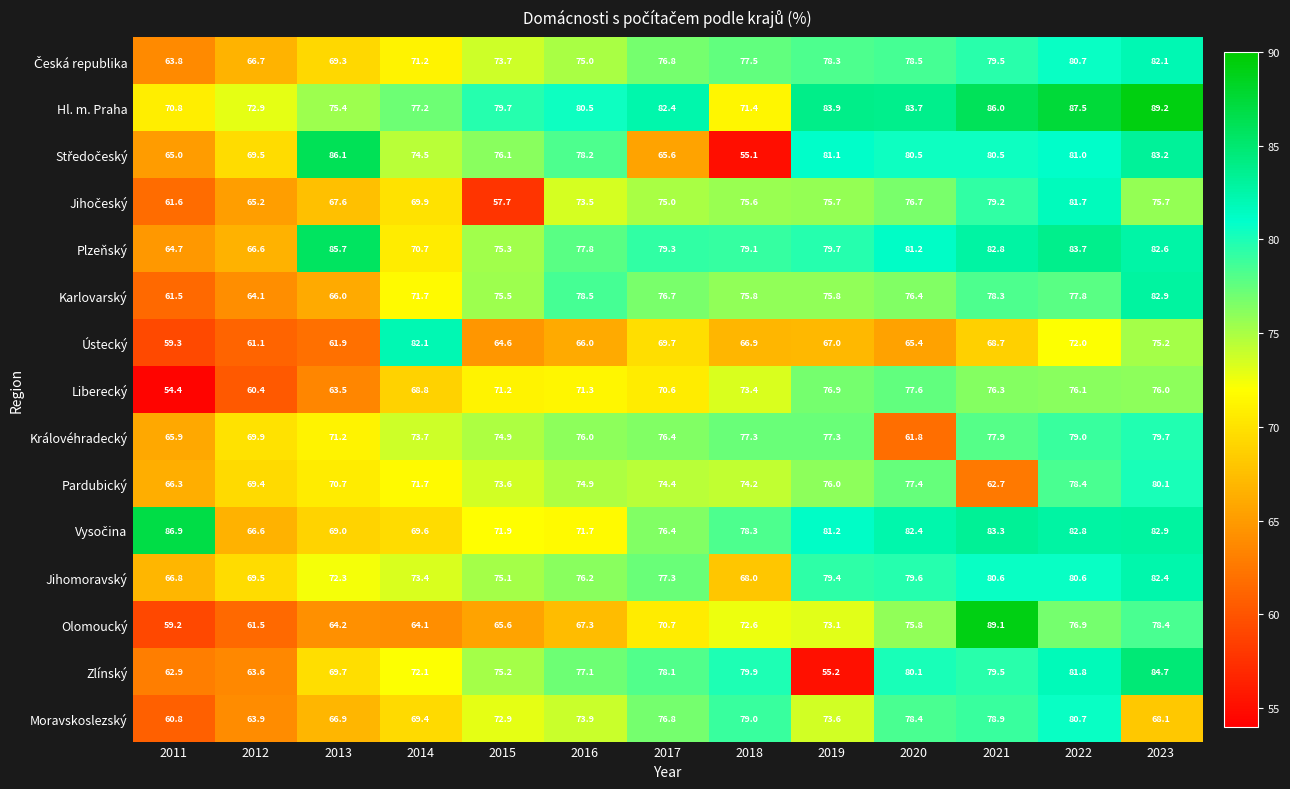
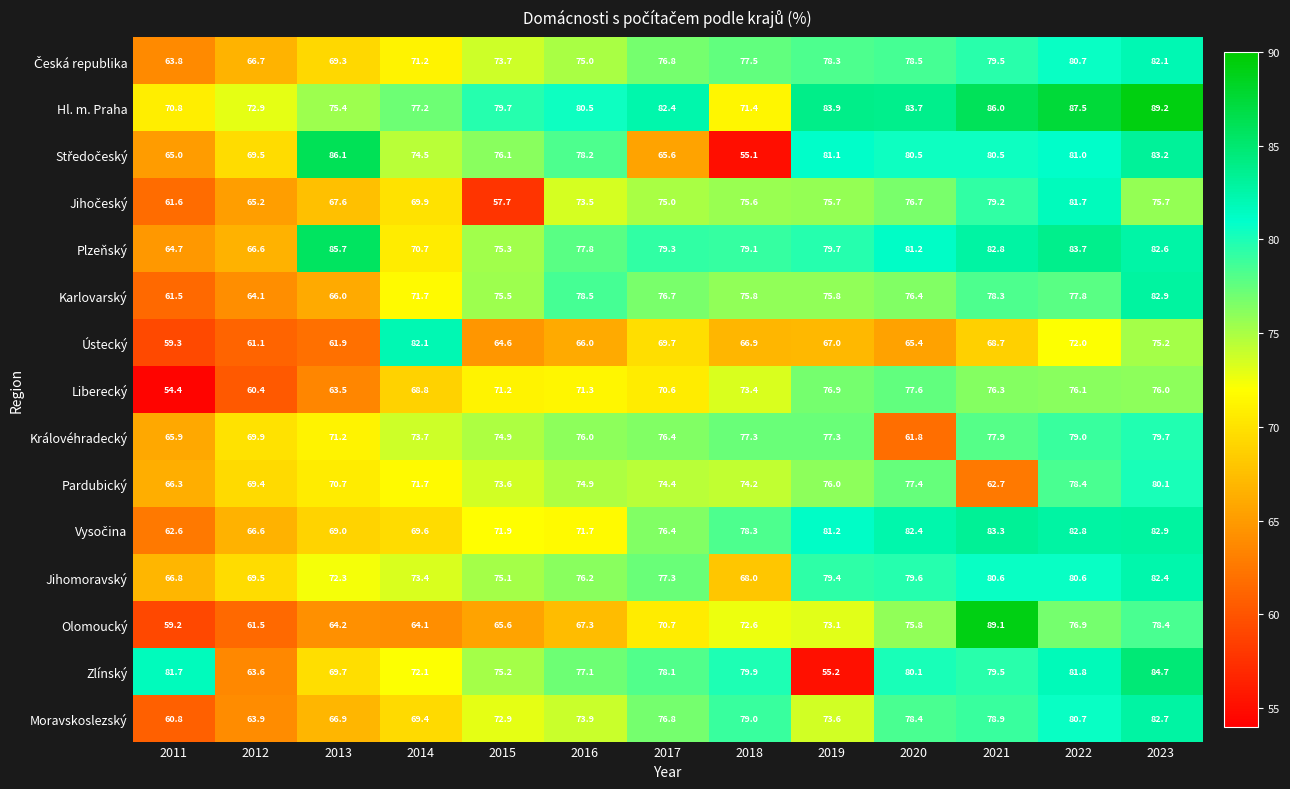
Vysočina, 2011: 86.9 -> 62.6
Zlínský, 2011: 62.9 -> 81.7
Moravskoslezský, 2023: 68.1 -> 82.7
